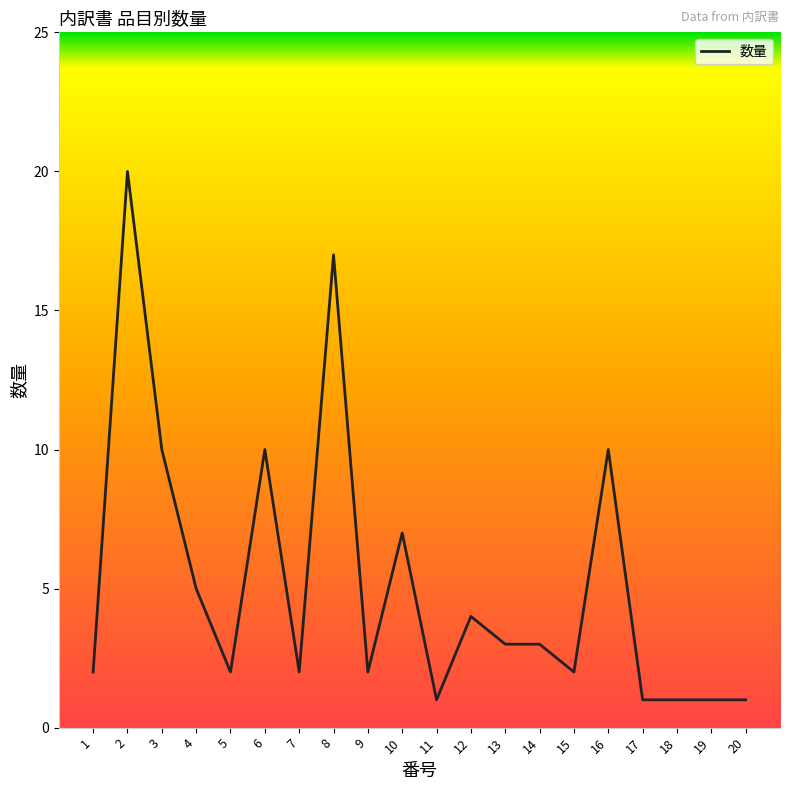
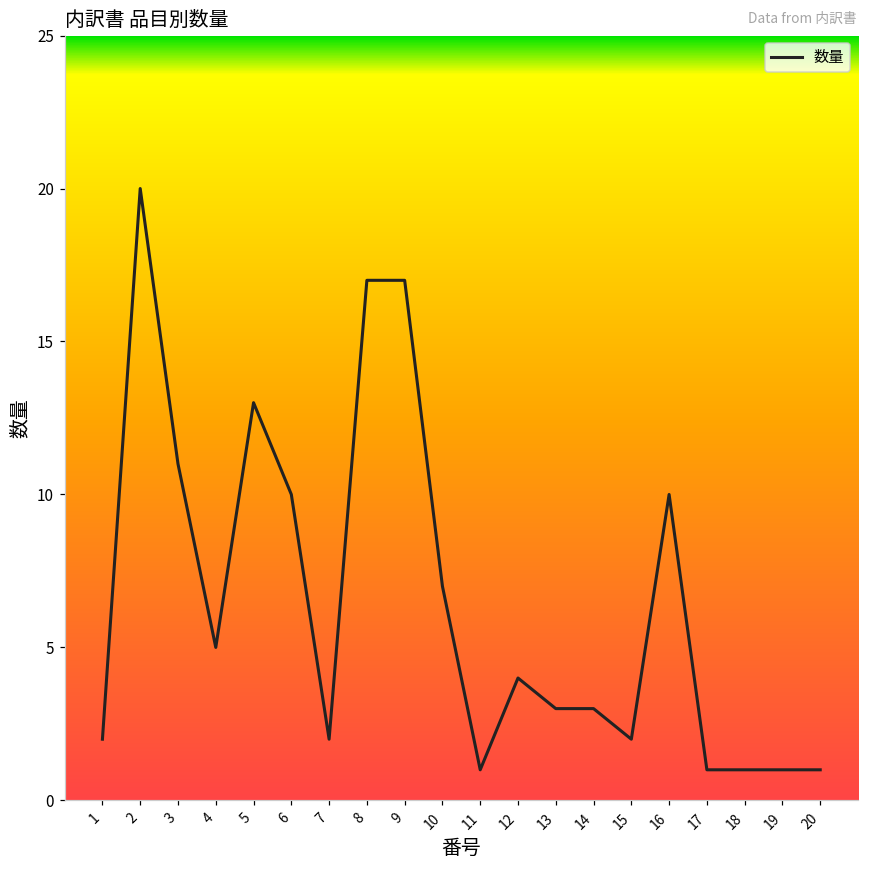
3: 10 -> 11
5: 2 -> 13
9: 2 -> 17
